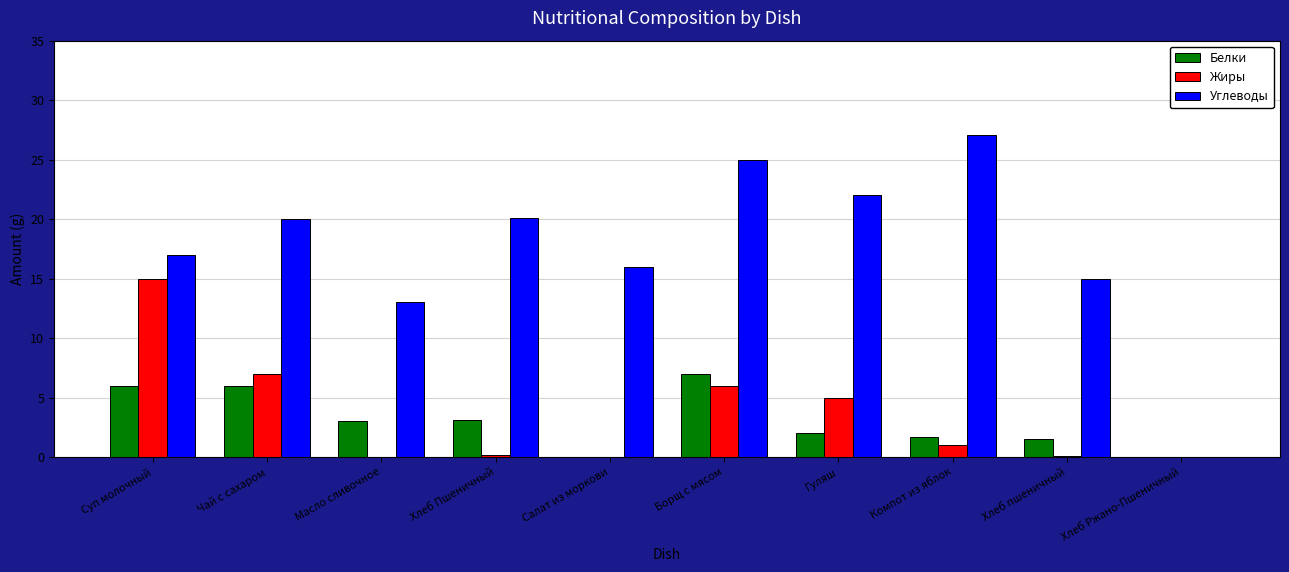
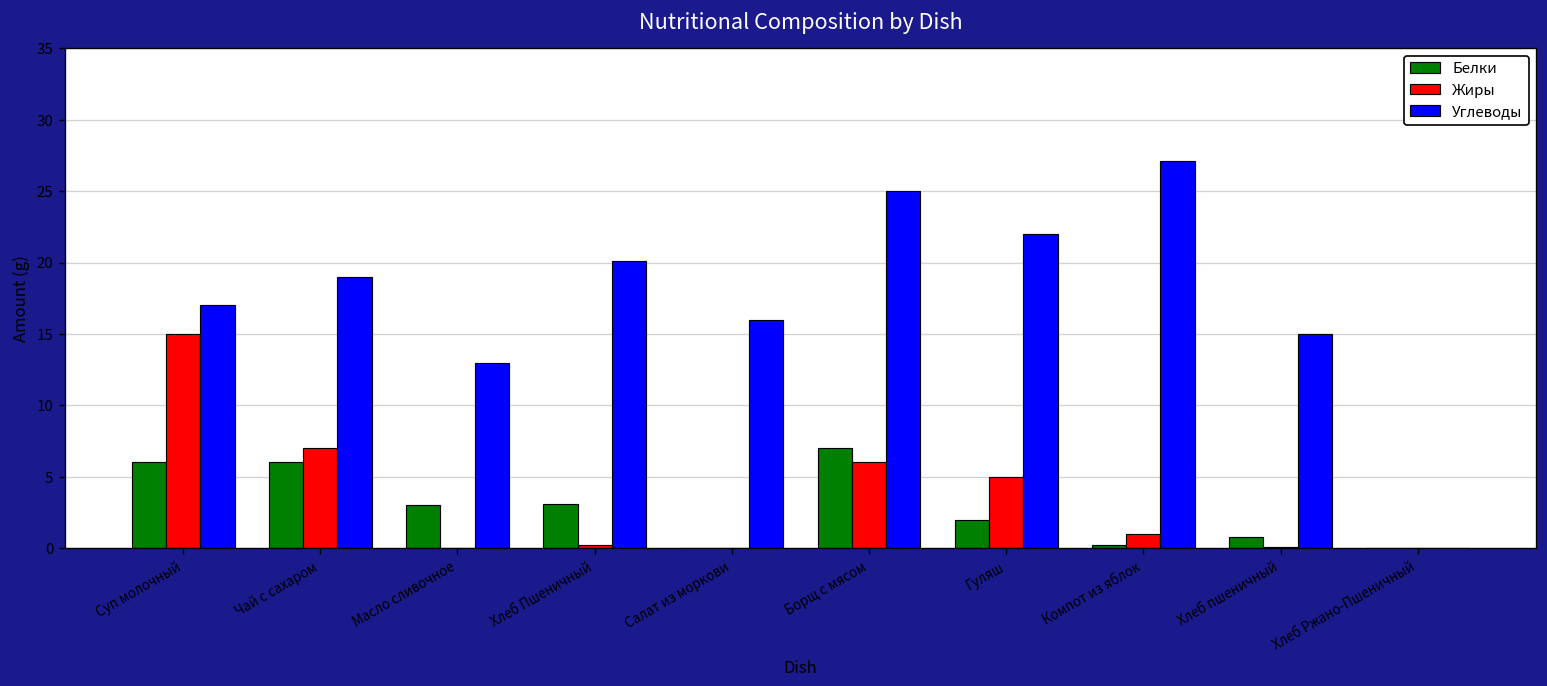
Углеводы, Чай с сахаром: 20 -> 19
Белки, Компот из яблок: 1.7 -> 0.2
Белки, Хлеб пшеничный: 1.5 -> 0.8
